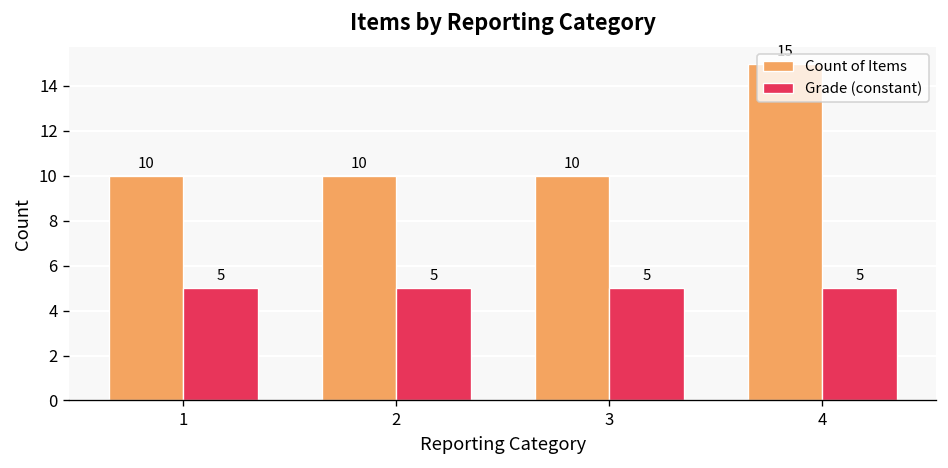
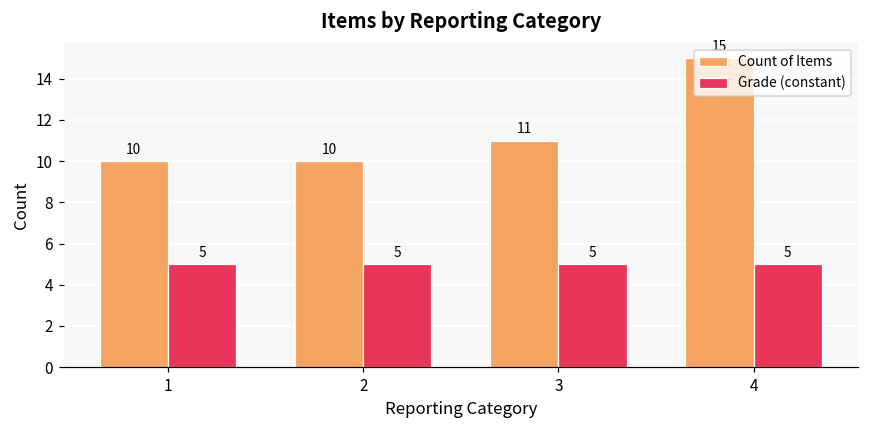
Count of Items, 3: 10 -> 11
